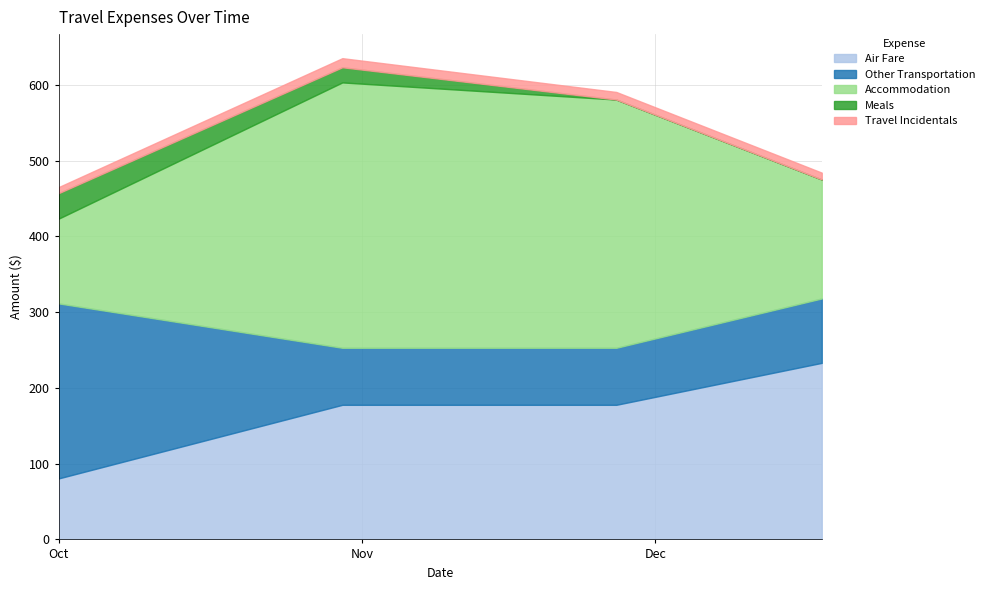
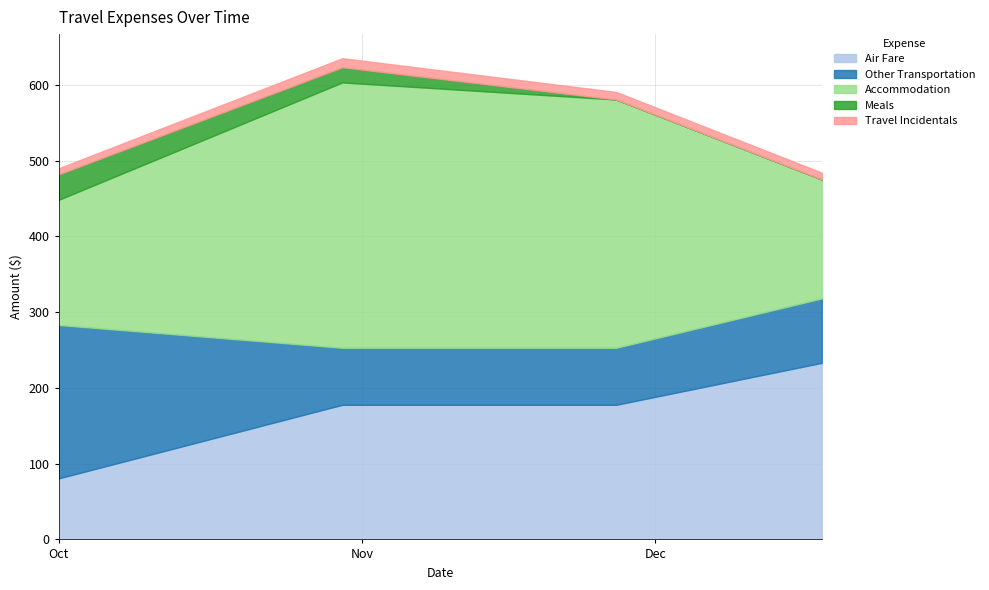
Other Transportation, Oct: 230 -> 200
Accommodation, Oct: 110 -> 170
